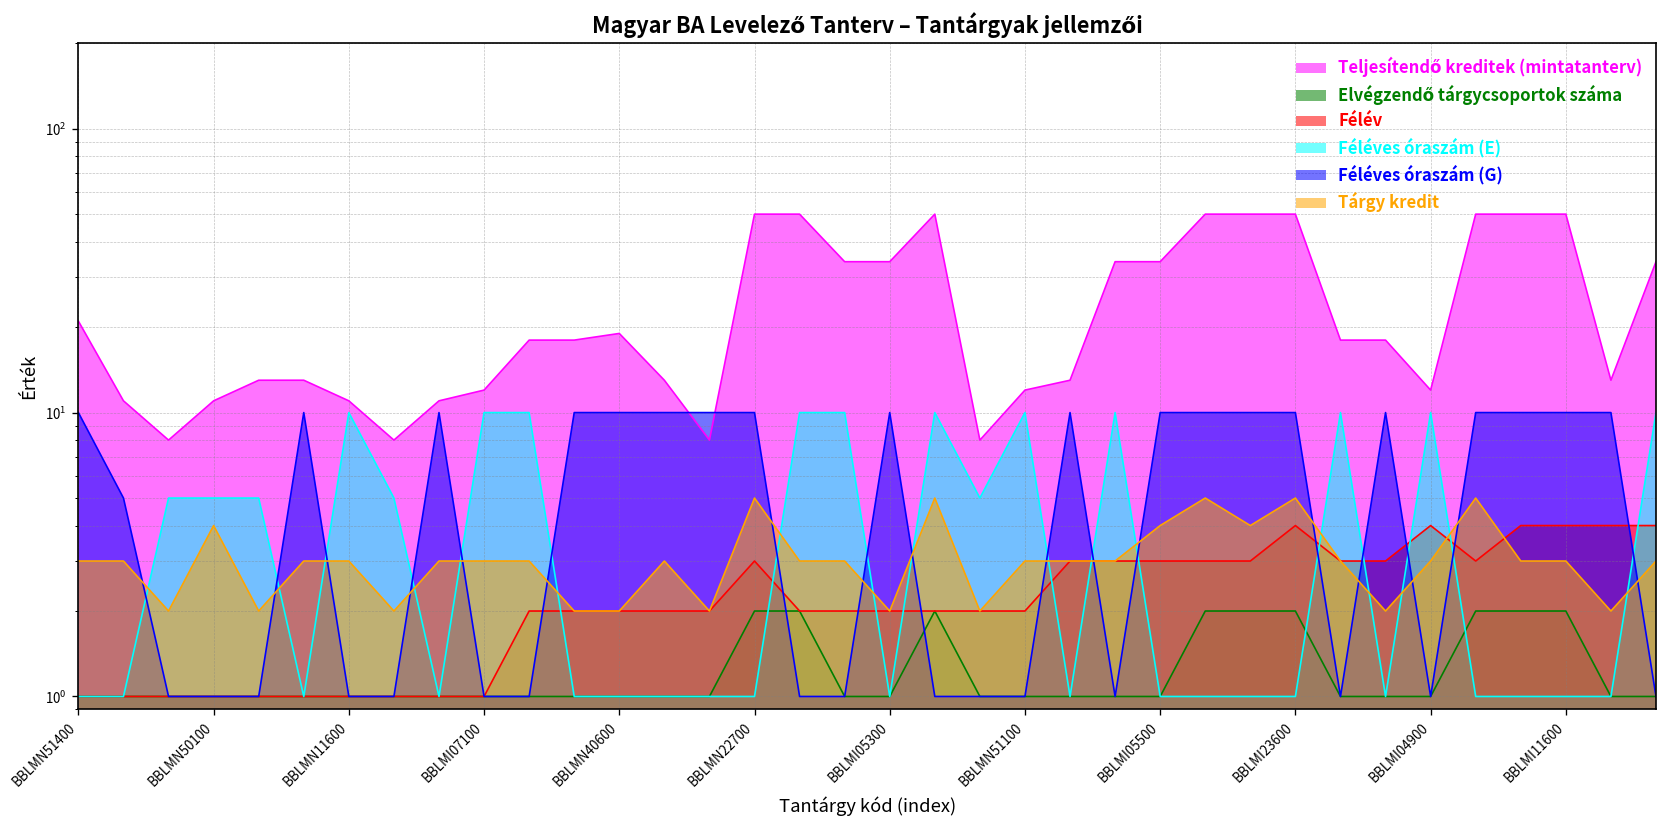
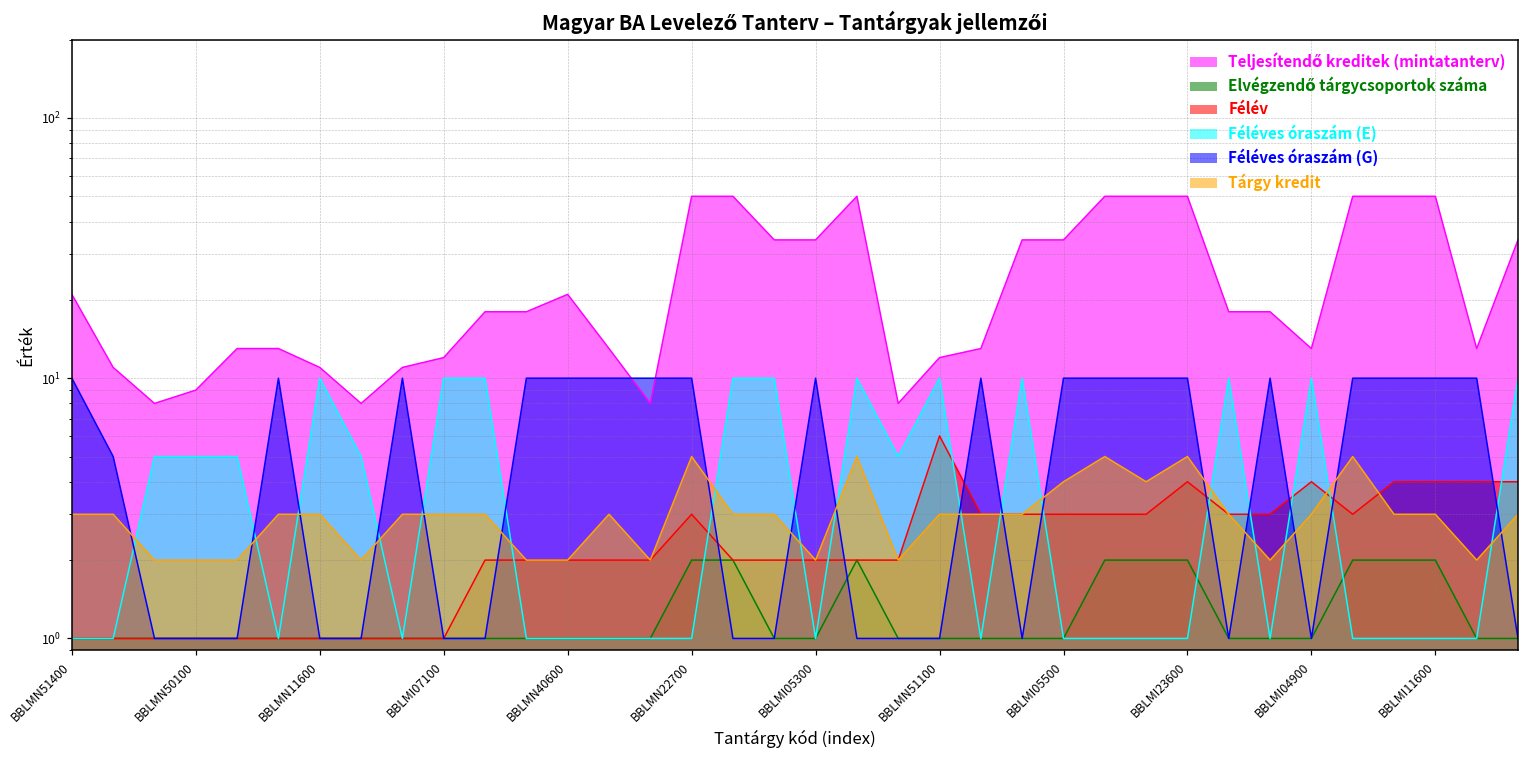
Teljesítendő kreditek (mintatanterv), BBLMN50100: 11 -> 9
Tárgy kredit, BBLMN50100: 4 -> 2
Teljesítendő kreditek (mintatanterv), BBLMN40600: 19 -> 21
Félév, BBLMN51100: 2 -> 6
Teljesítendő kreditek (mintatanterv), BBLMI04900: 12 -> 13
